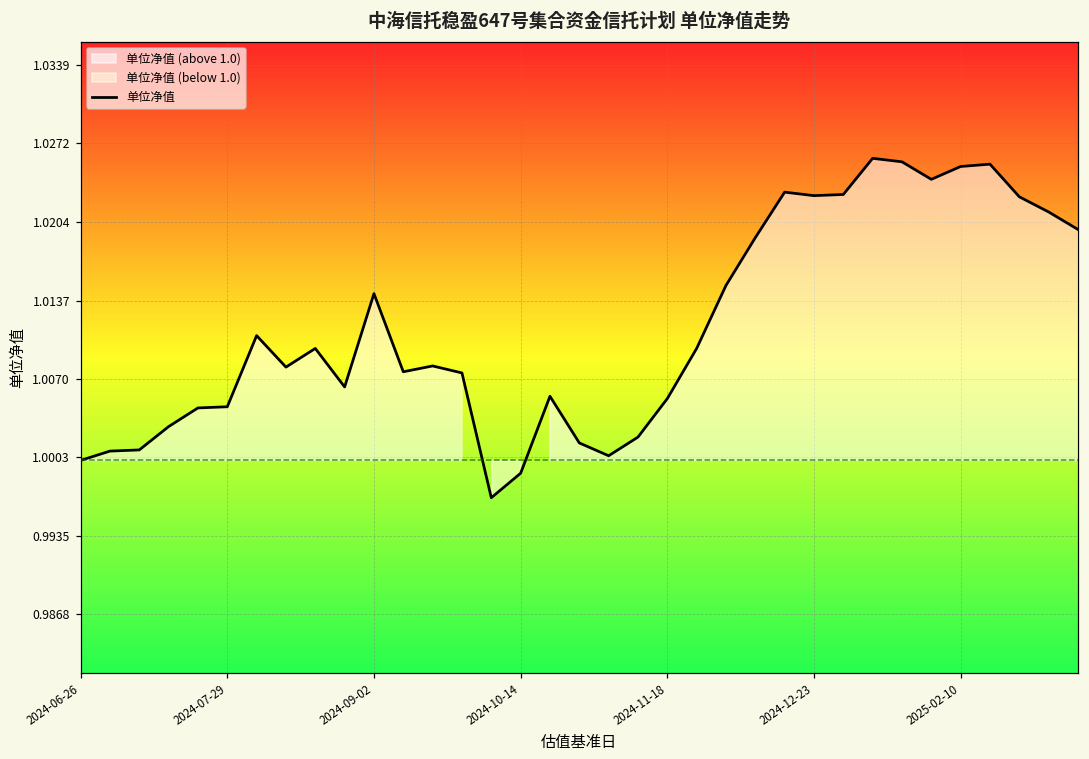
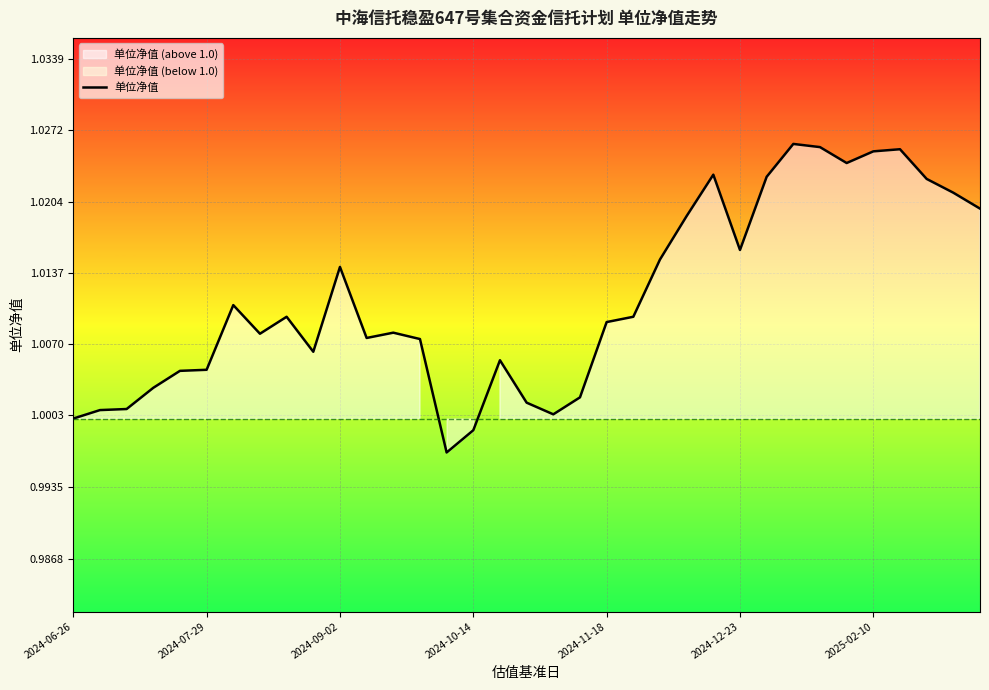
单位净值, 2024-11-18: 1.0053 -> 1.0091
单位净值, 2024-12-23: 1.0227 -> 1.0159
